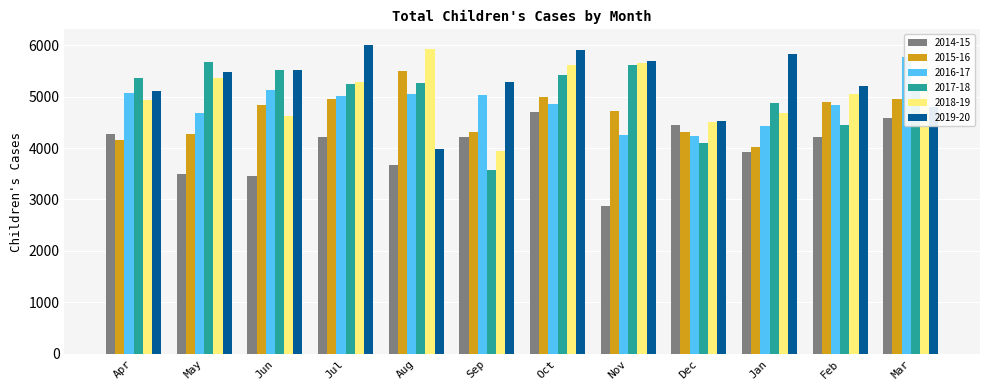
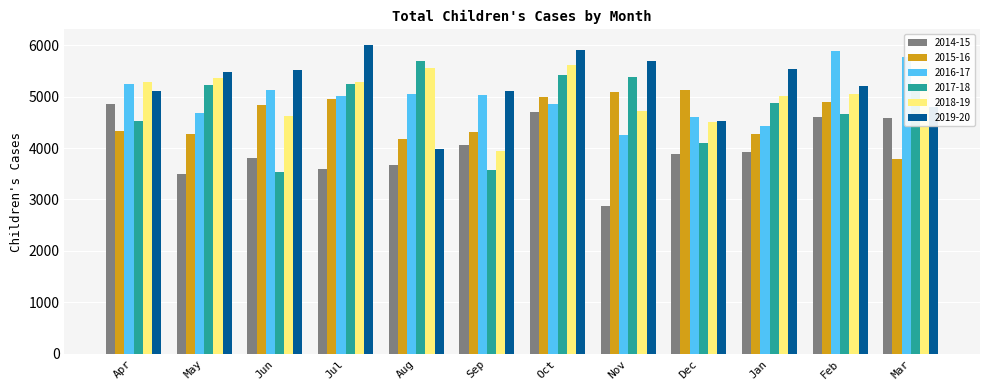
2014-15, Apr: 4300 -> 4900
2015-16, Apr: 4200 -> 4300
2016-17, Apr: 5100 -> 5200
2017-18, Apr: 5400 -> 4500
2018-19, Apr: 4900 -> 5300
2017-18, May: 5700 -> 5200
2014-15, Jun: 3500 -> 3800
2017-18, Jun: 5500 -> 3500
2014-15, Jul: 4200 -> 3600
2015-16, Aug: 5500 -> 4200
2017-18, Aug: 5300 -> 5700
2018-19, Aug: 5900 -> 5600
2014-15, Sep: 4200 -> 4100
2019-20, Sep: 5300 -> 5100
2015-16, Nov: 4700 -> 5100
2017-18, Nov: 5600 -> 5400
2018-19, Nov: 5700 -> 4700
2014-15, Dec: 4500 -> 3900
2015-16, Dec: 4300 -> 5100
2016-17, Dec: 4200 -> 4600
2015-16, Jan: 4000 -> 4300
2018-19, Jan: 4700 -> 5000
2019-20, Jan: 5800 -> 5500
2014-15, Feb: 4200 -> 4600
2016-17, Feb: 4800 -> 5900
2017-18, Feb: 4500 -> 4700
2015-16, Mar: 5000 -> 3800
